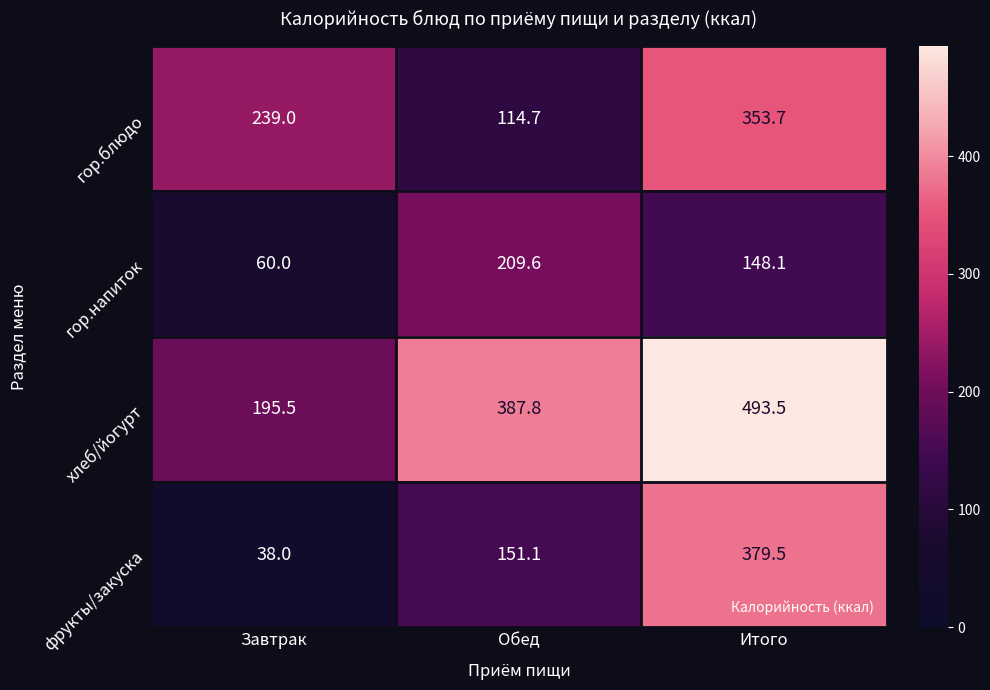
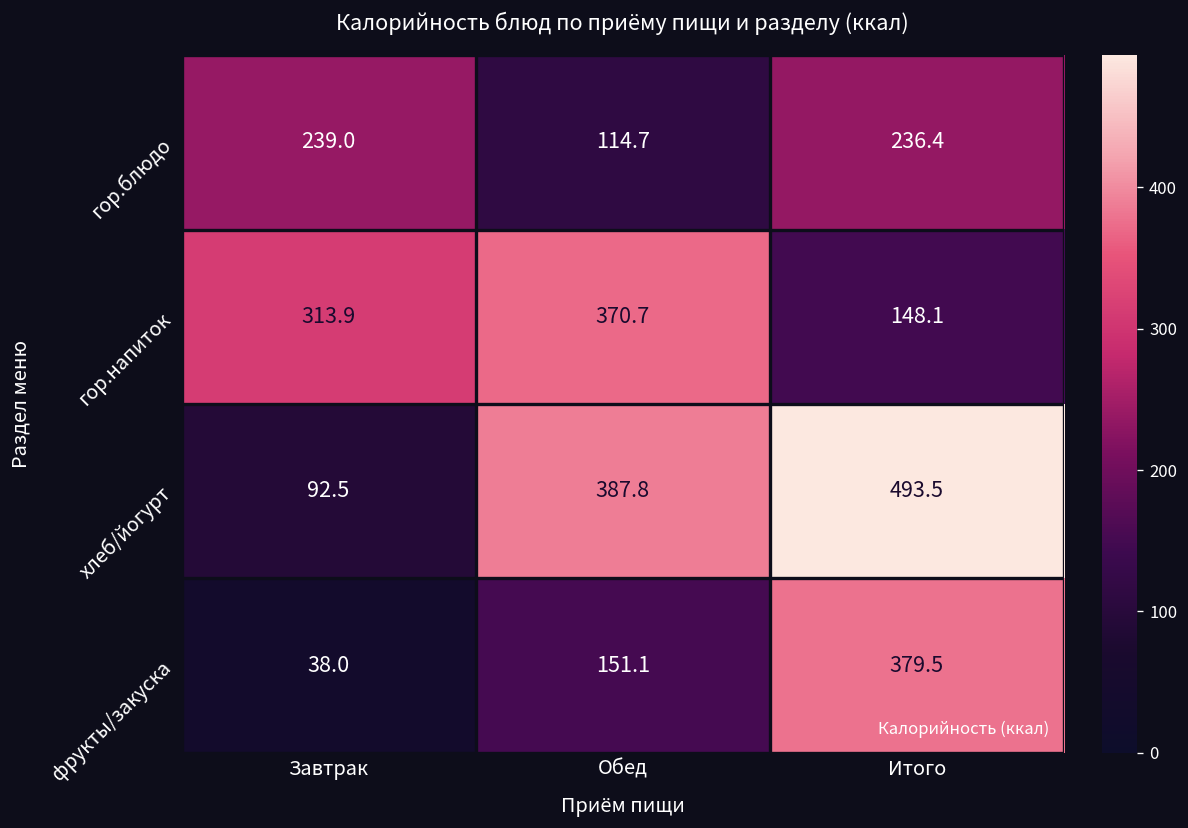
гор.блюдо, Итого: 353.7 -> 236.4
гор.напиток, Завтрак: 60.0 -> 313.9
гор.напиток, Обед: 209.6 -> 370.7
хлеб/йогурт, Завтрак: 195.5 -> 92.5
